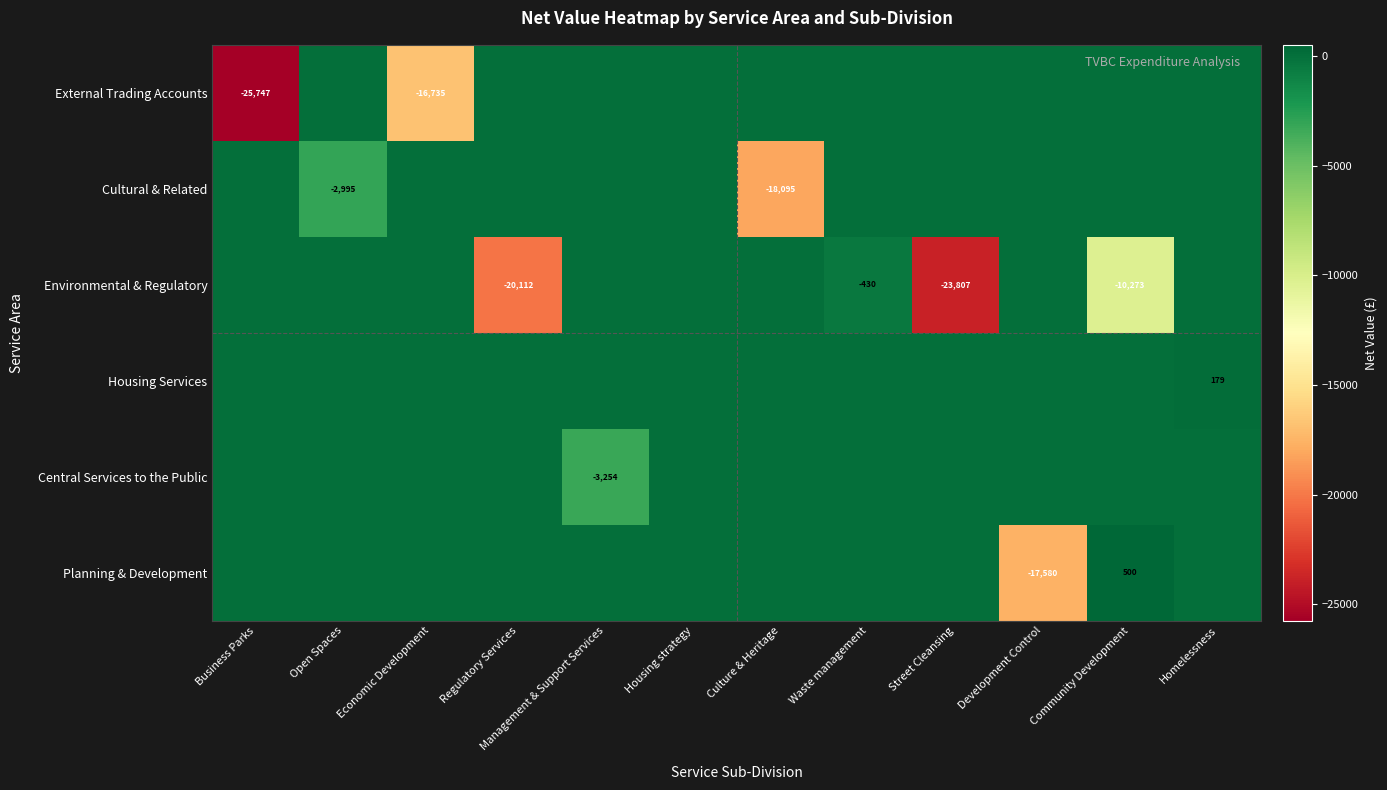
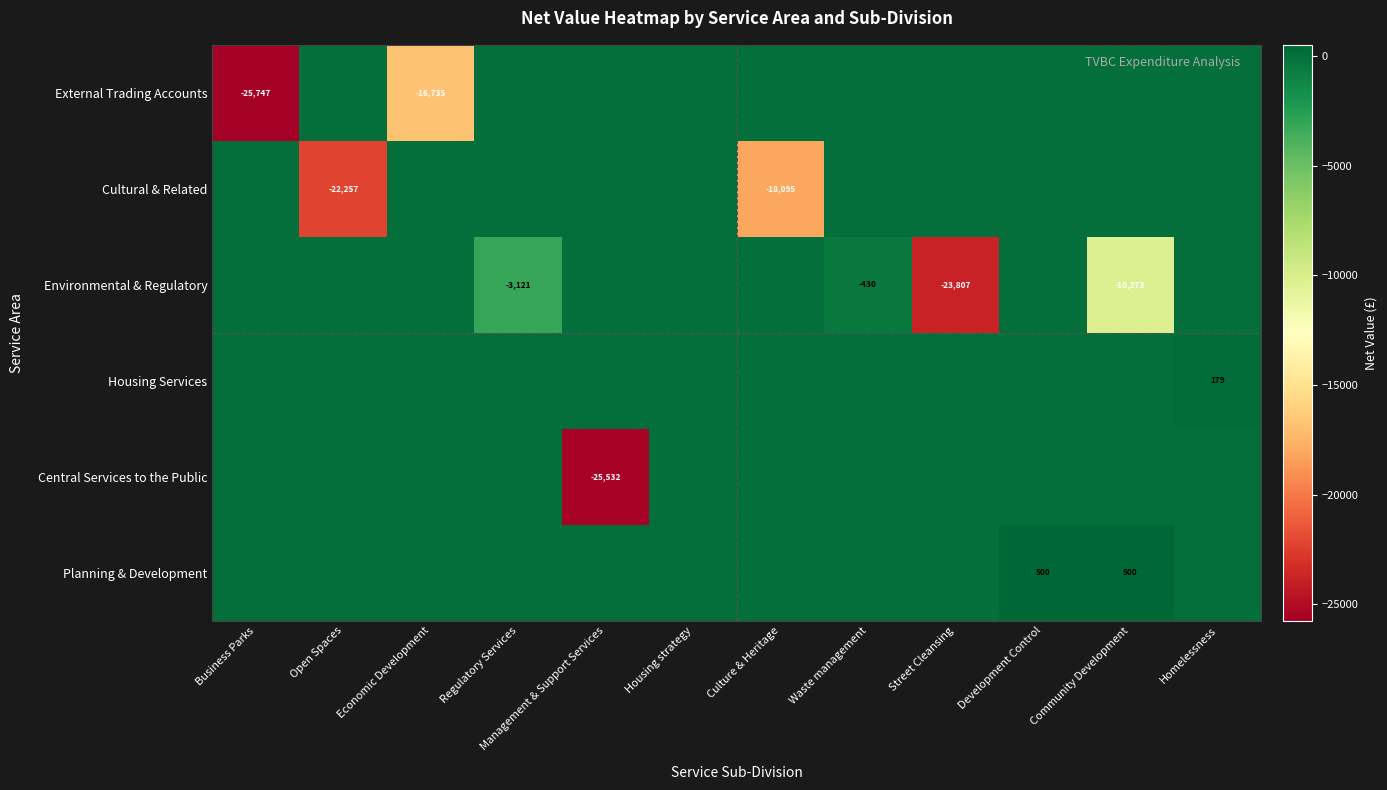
Cultural & Related, Open Spaces: -2,995 -> -22,257
Environmental & Regulatory, Regulatory Services: -20,112 -> -3,121
Central Services to the Public, Management & Support Services: -3,254 -> -25,532
Planning & Development, Development Control: -17,580 -> 500
